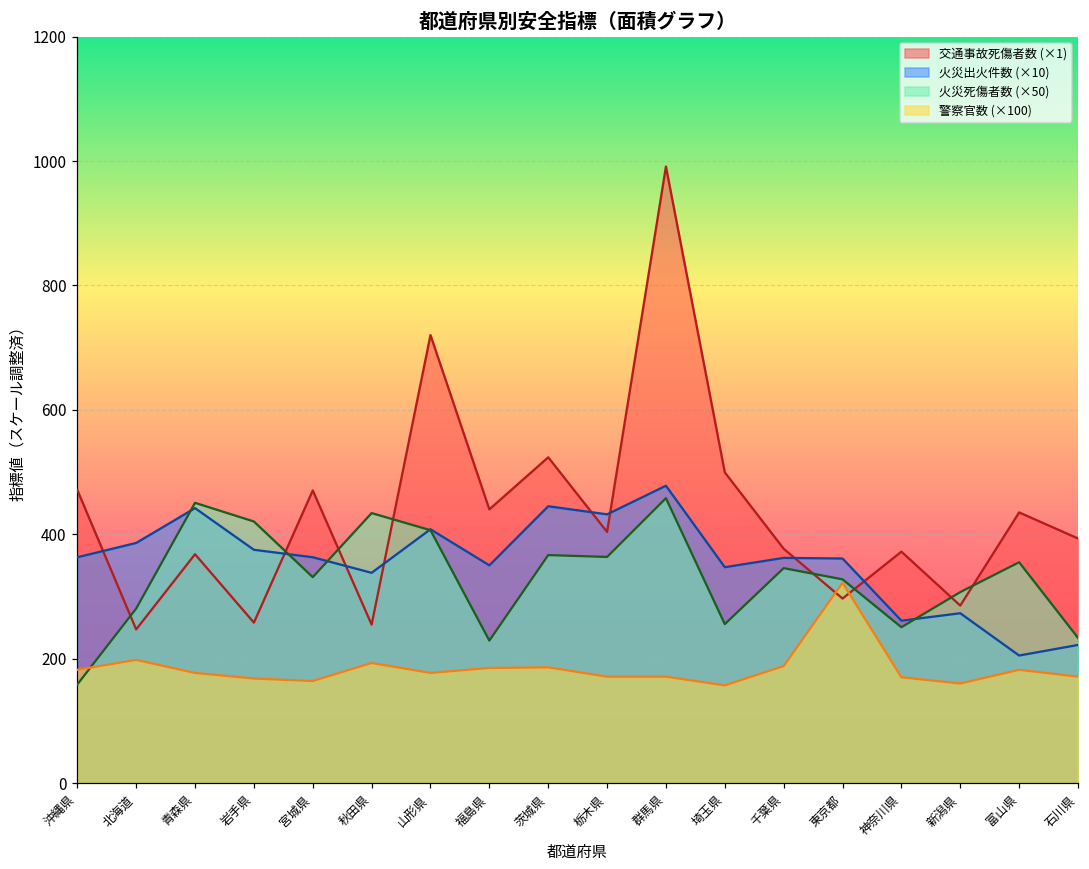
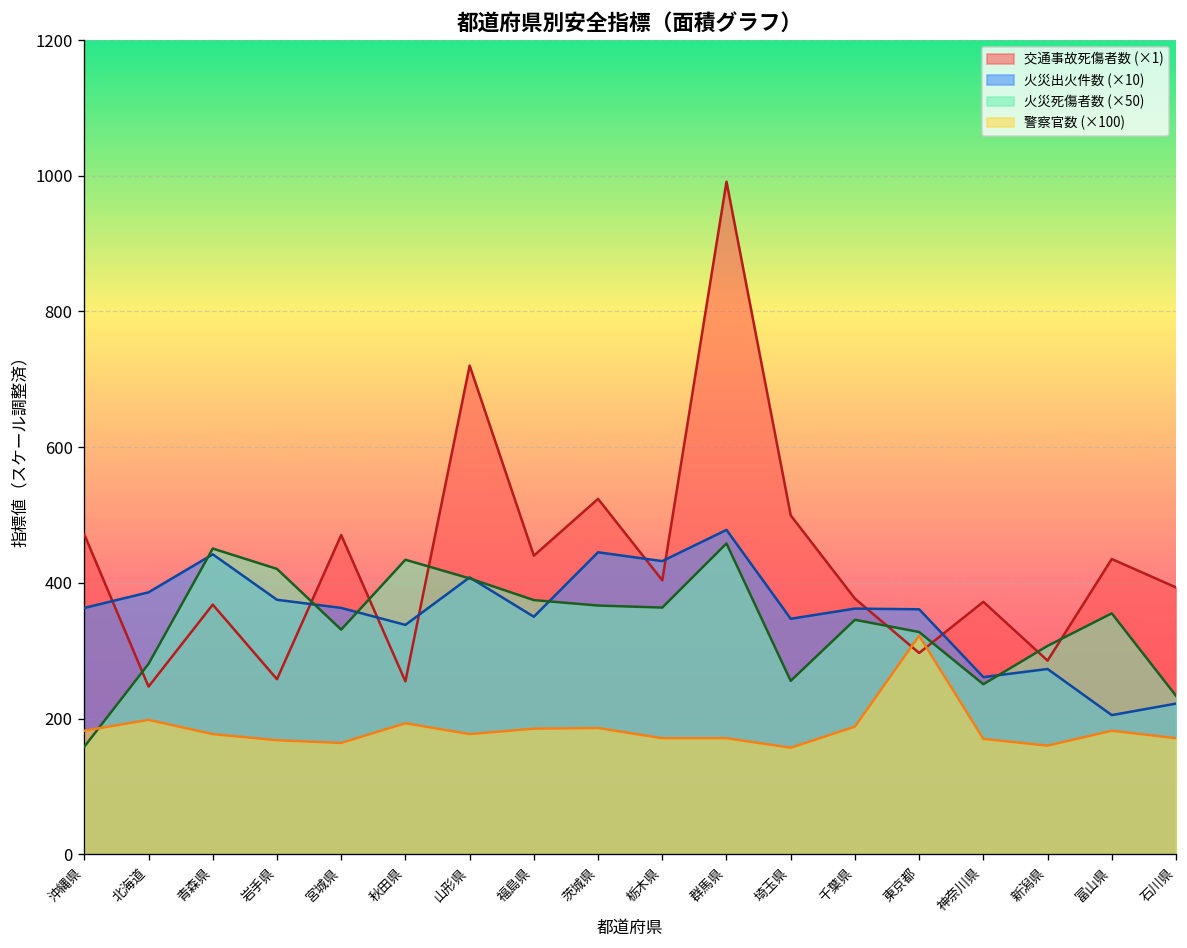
火災死傷者数 (×50), 福島県: 230 -> 370
